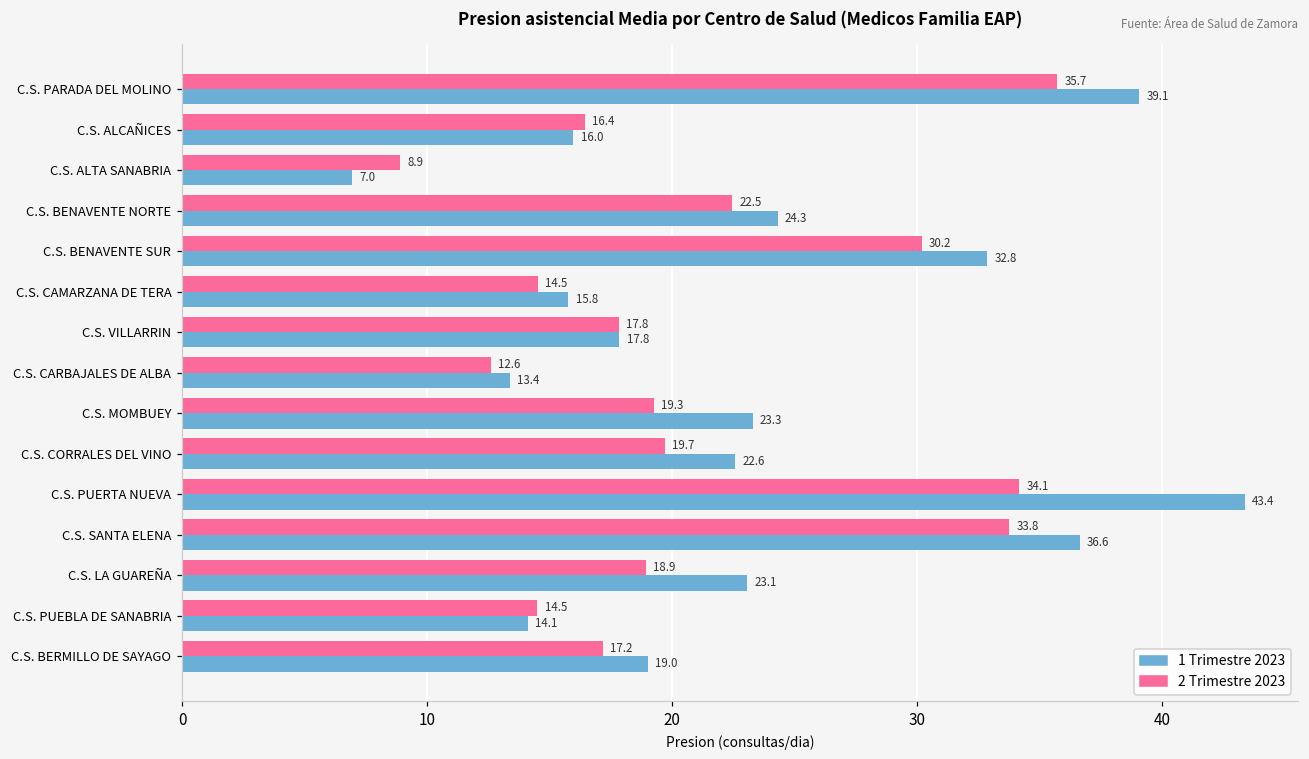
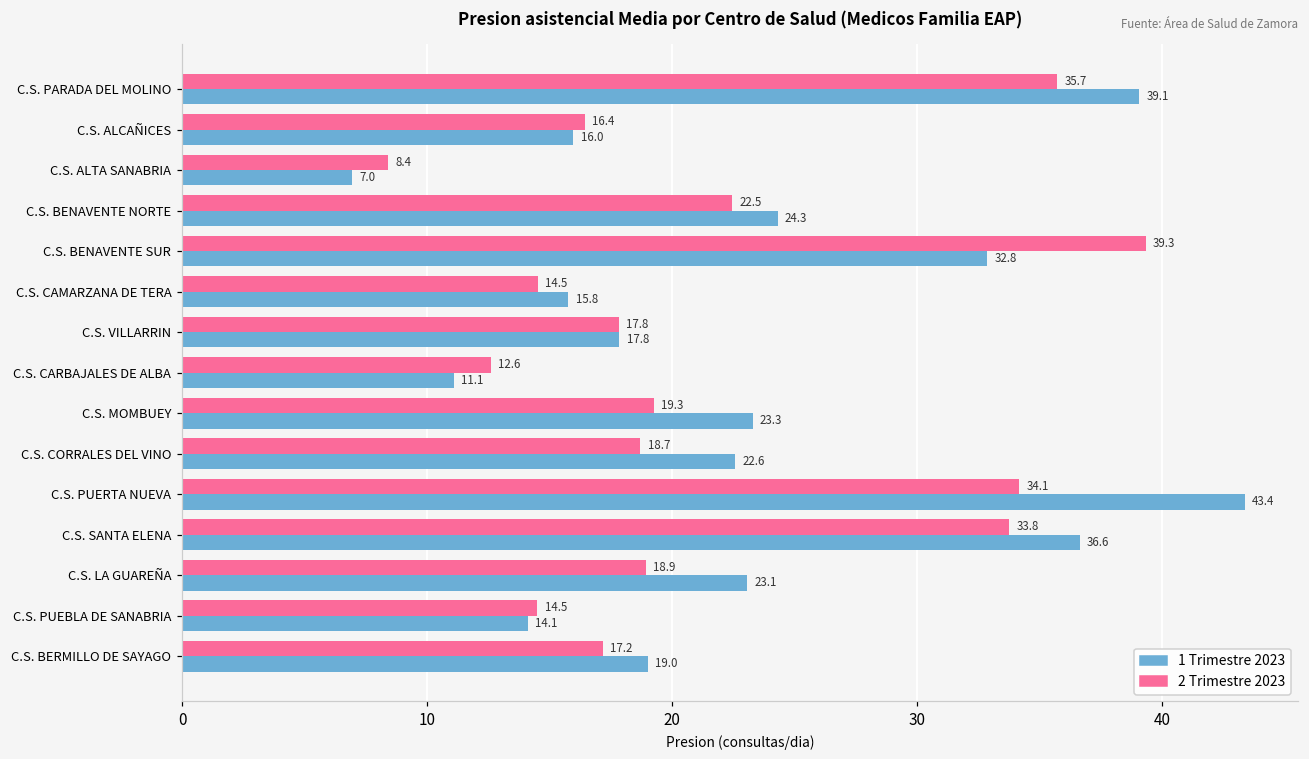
2 Trimestre 2023, C.S. ALTA SANABRIA: 8.9 -> 8.4
2 Trimestre 2023, C.S. BENAVENTE SUR: 30.2 -> 39.3
1 Trimestre 2023, C.S. CARBAJALES DE ALBA: 13.4 -> 11.1
2 Trimestre 2023, C.S. CORRALES DEL VINO: 19.7 -> 18.7
